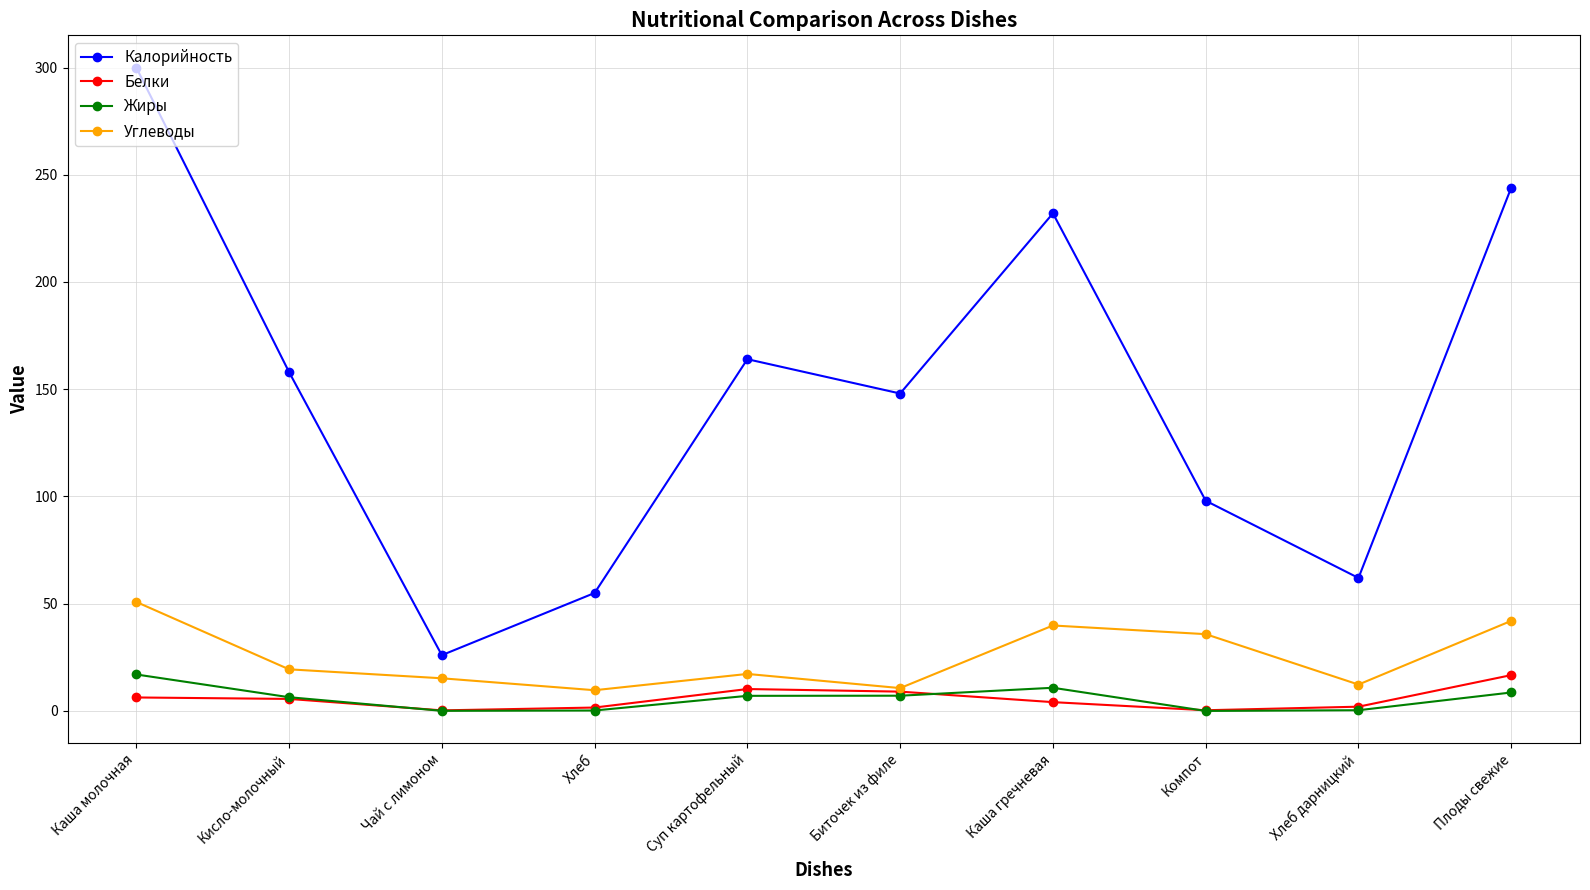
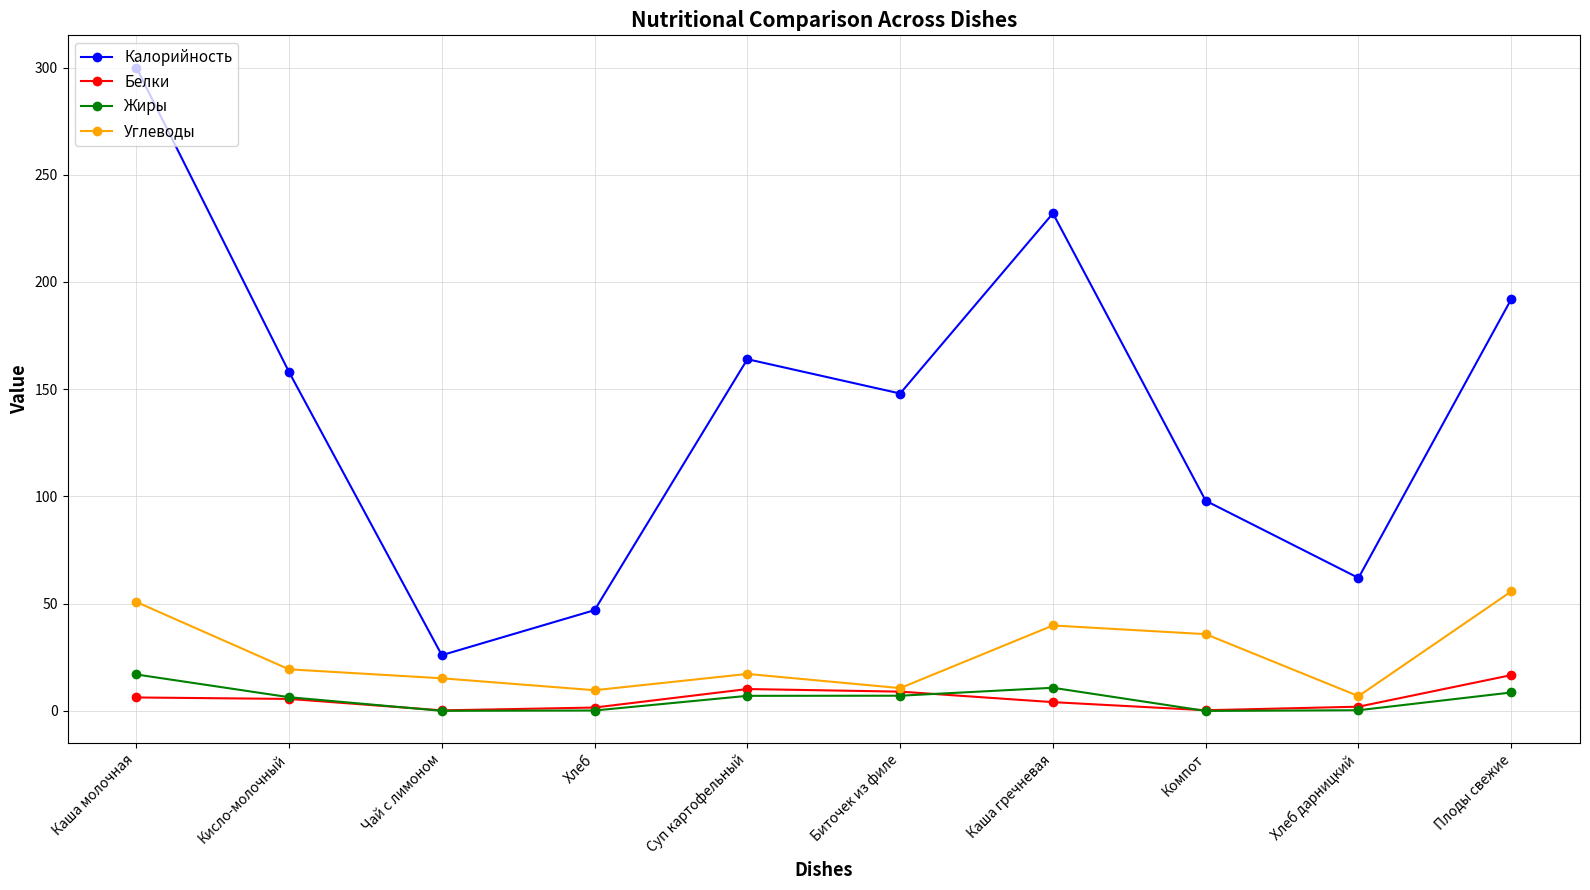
Калорийность, Хлеб: 55 -> 47
Углеводы, Хлеб дарницкий: 12 -> 7
Калорийность, Плоды свежие: 244 -> 192
Углеводы, Плоды свежие: 42 -> 56
